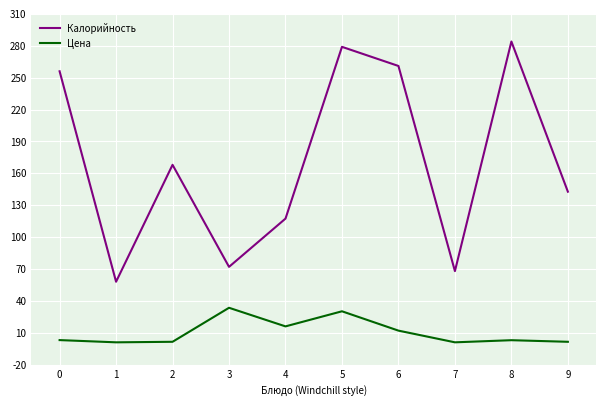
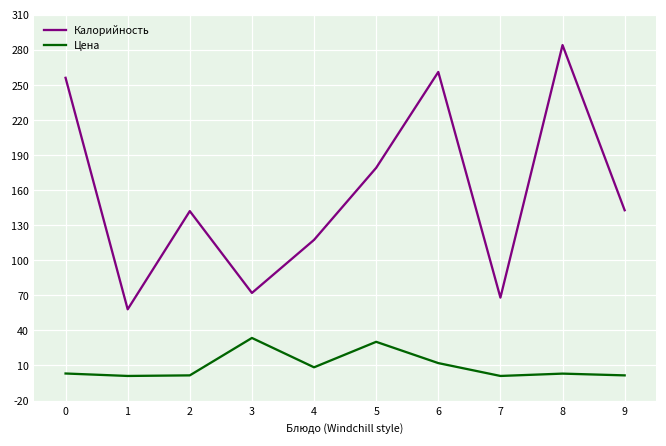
Калорийность, 2: 168 -> 142
Цена, 4: 16 -> 8
Калорийность, 5: 279 -> 179
